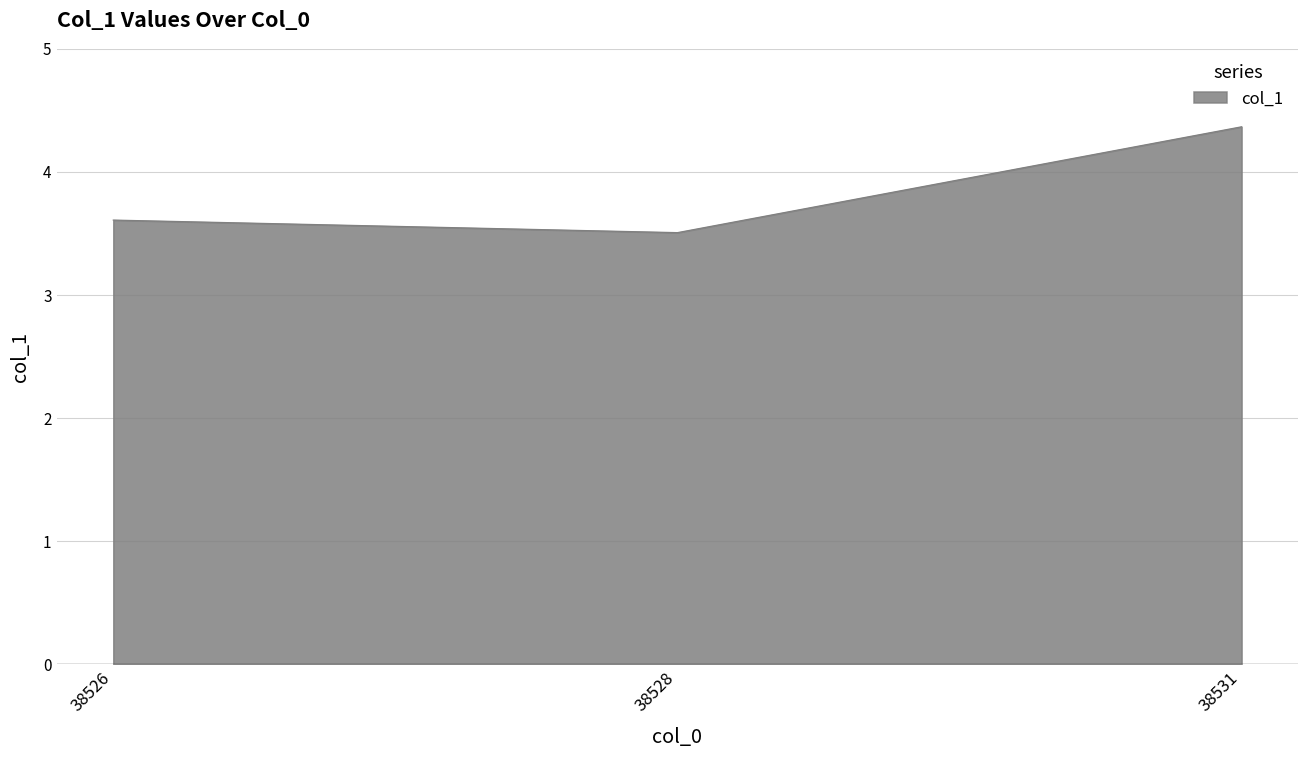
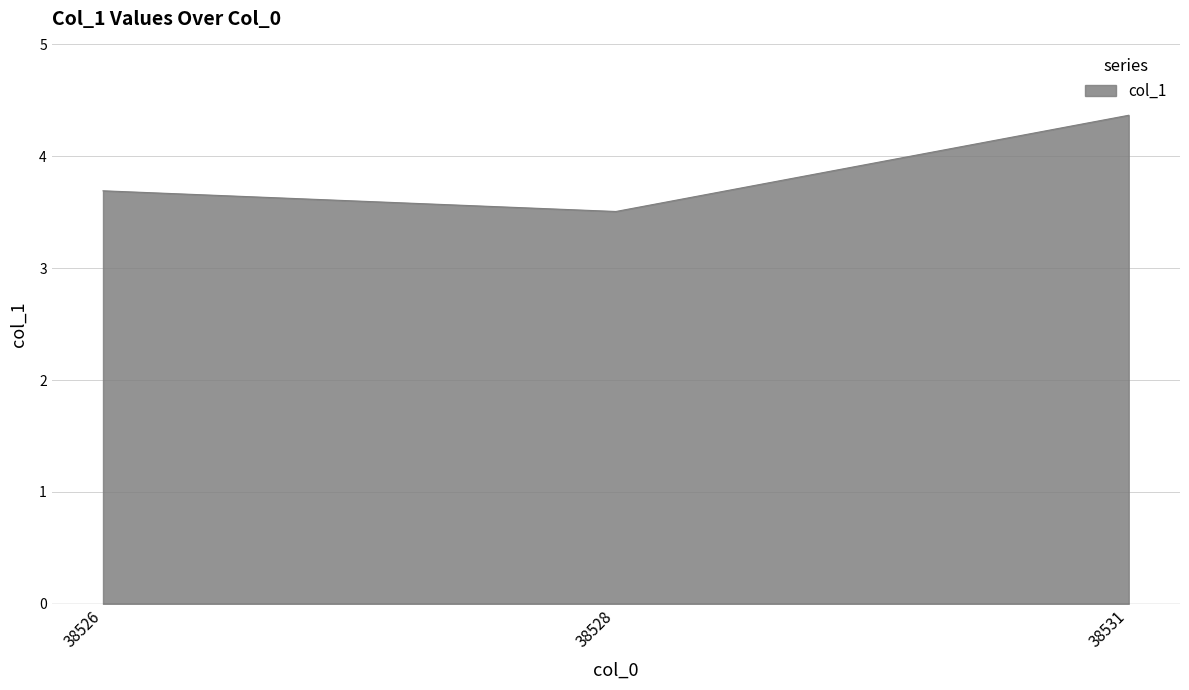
38526: 3.61 -> 3.69
